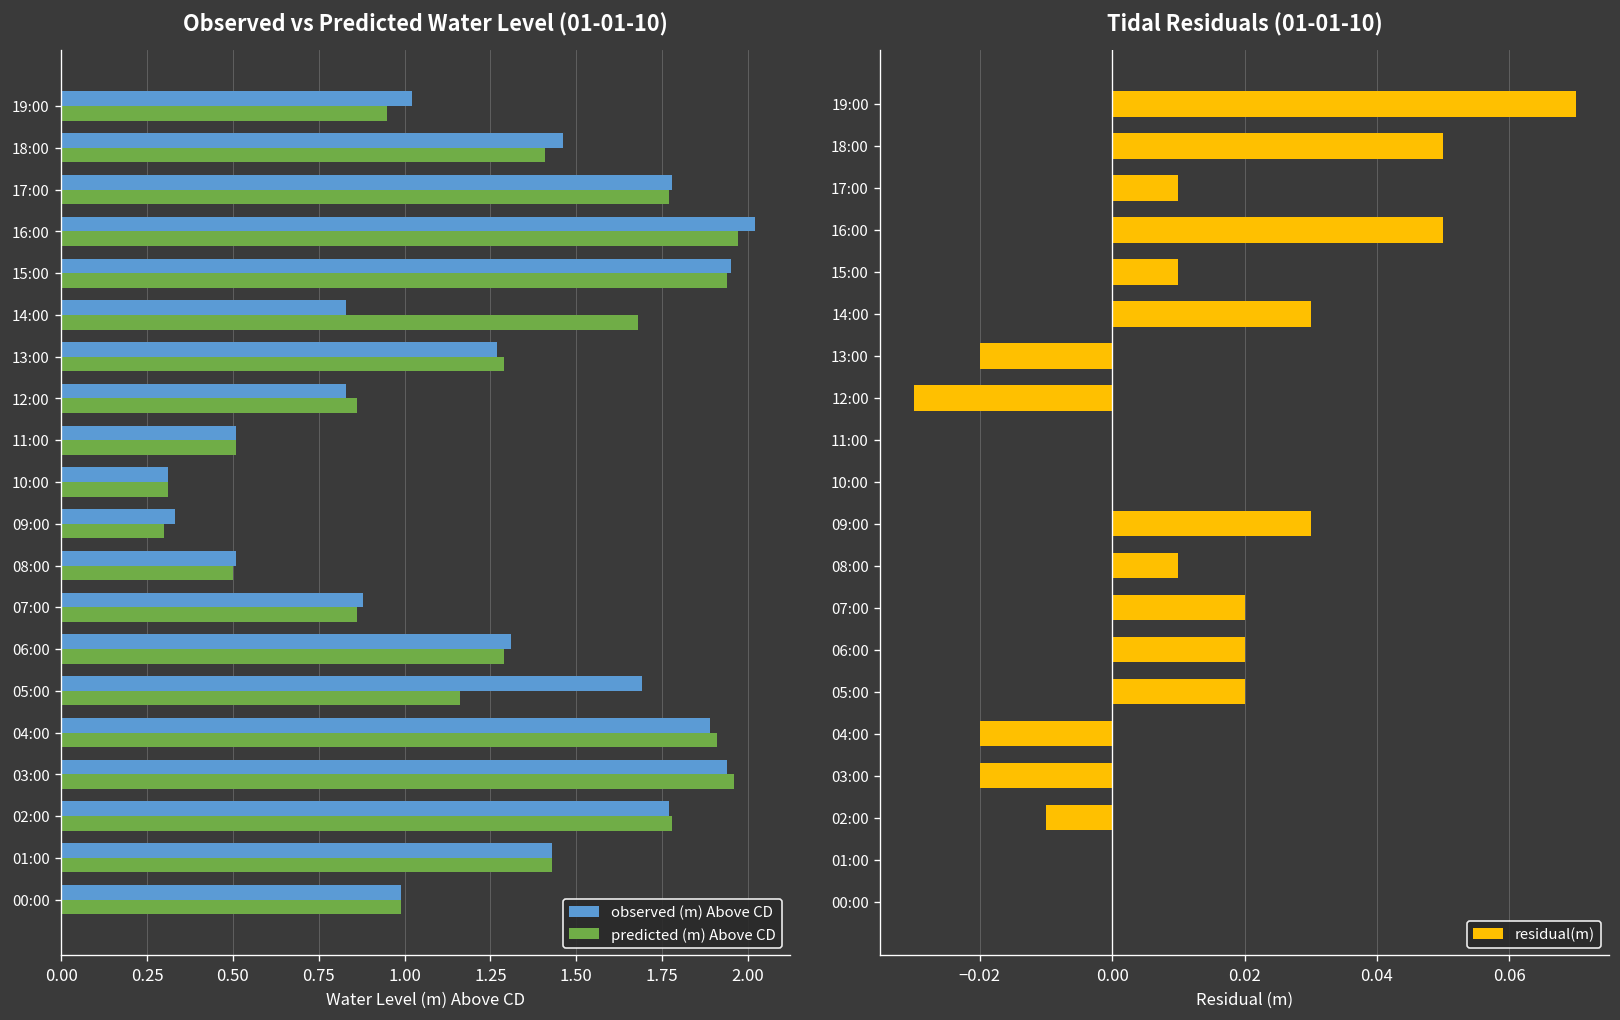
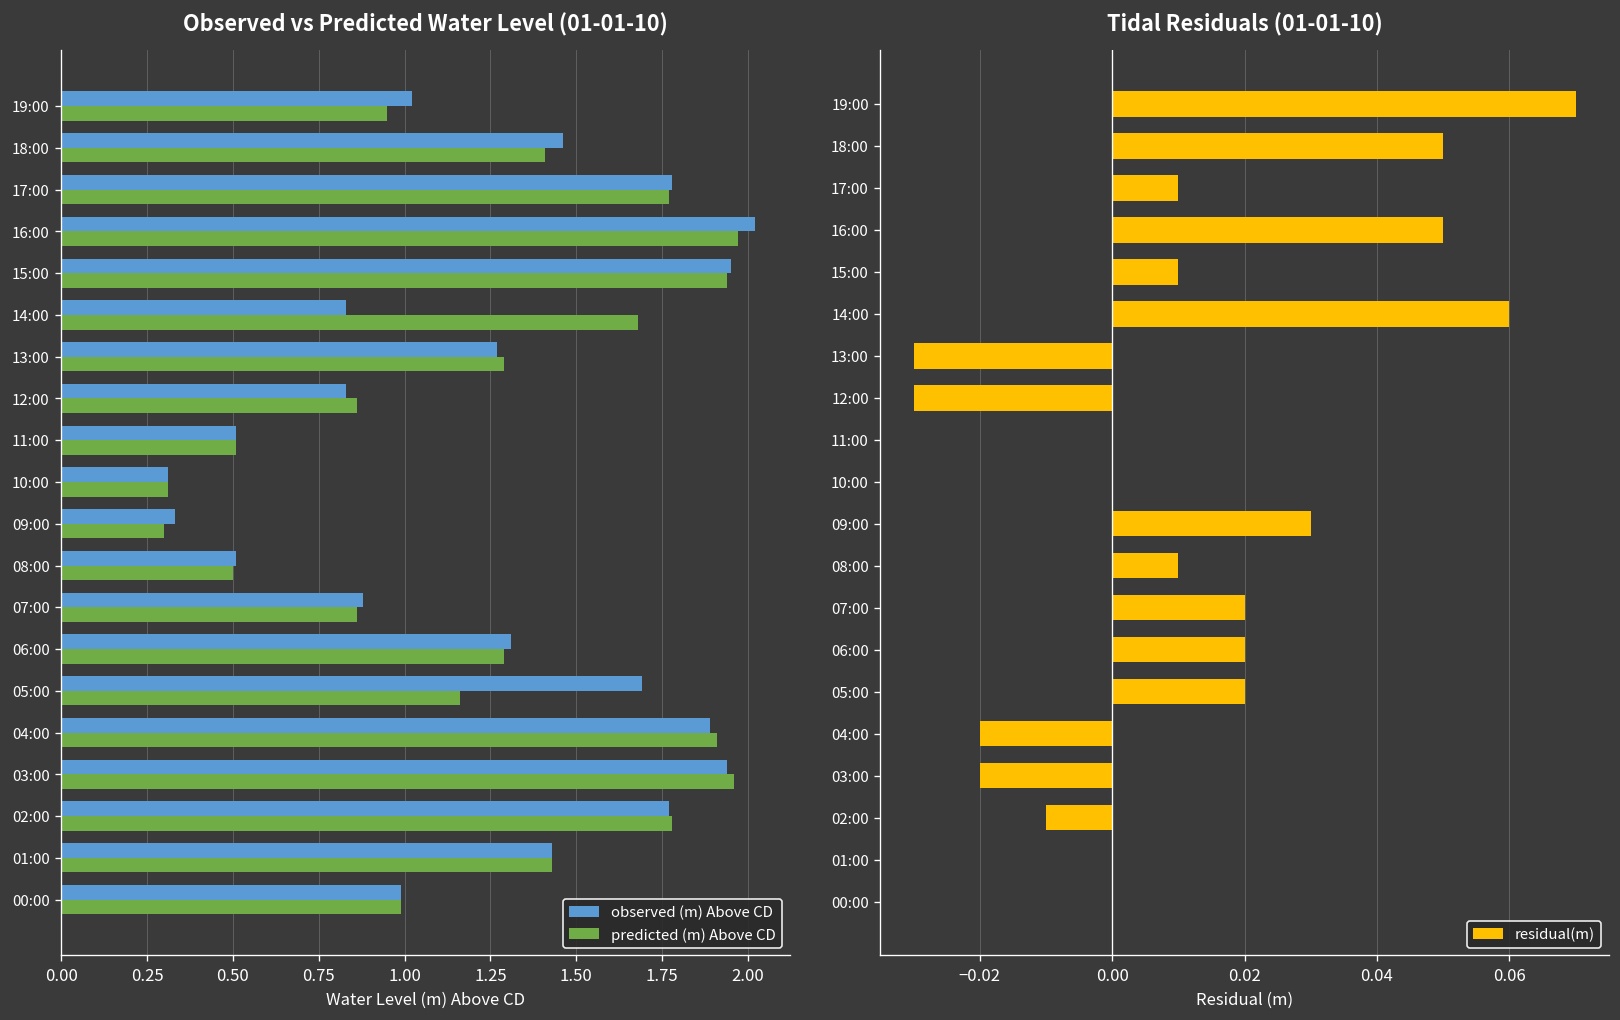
Tidal Residuals (01-01-10), 14:00: 0.03 -> 0.06
Tidal Residuals (01-01-10), 13:00: -0.02 -> -0.03
